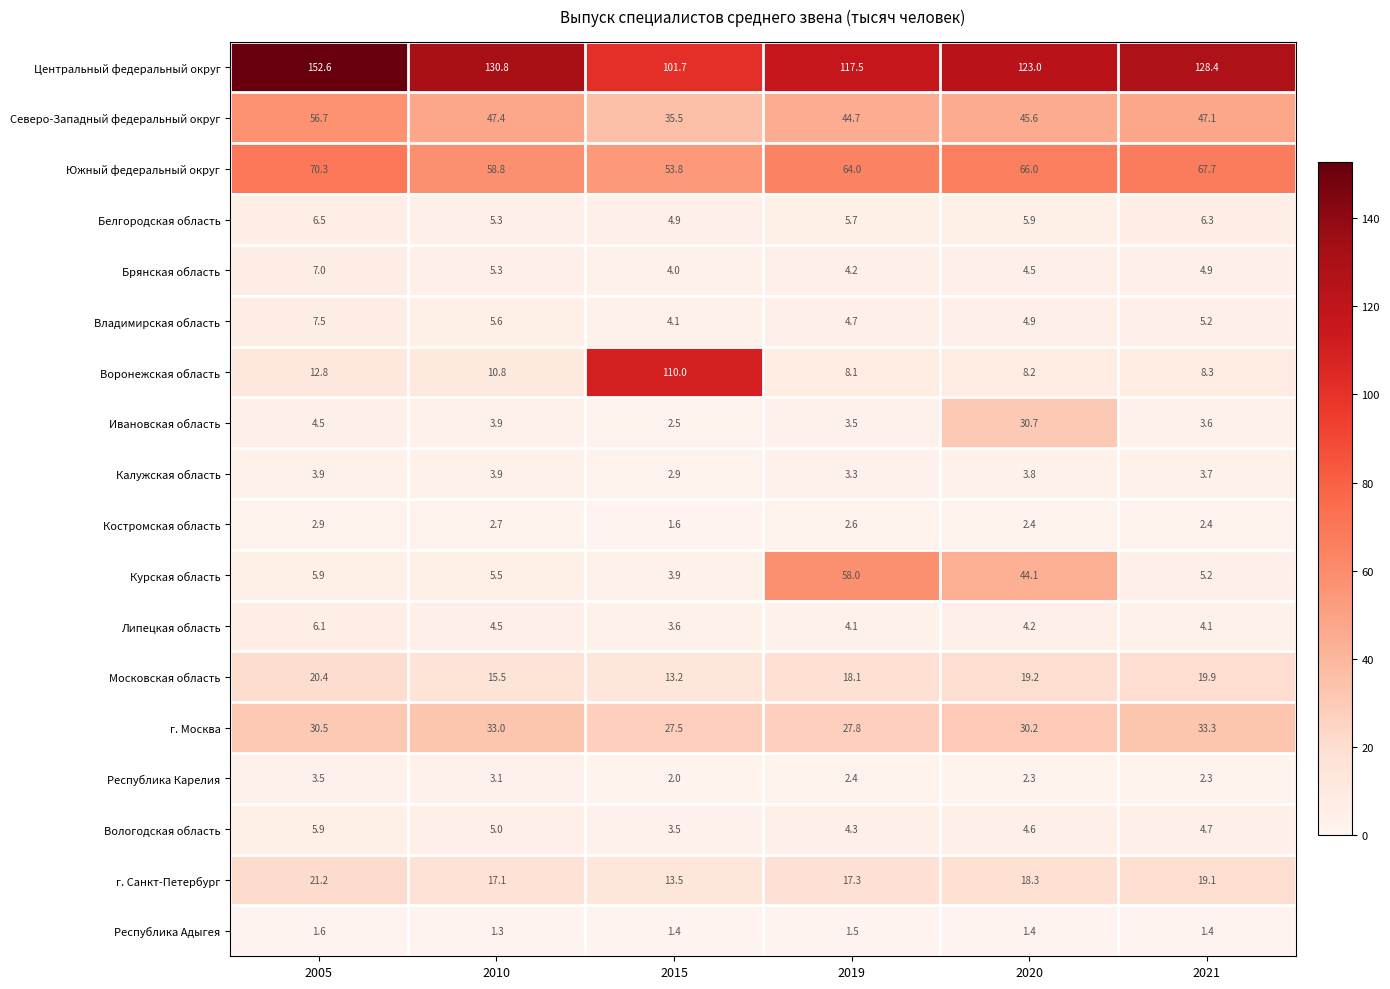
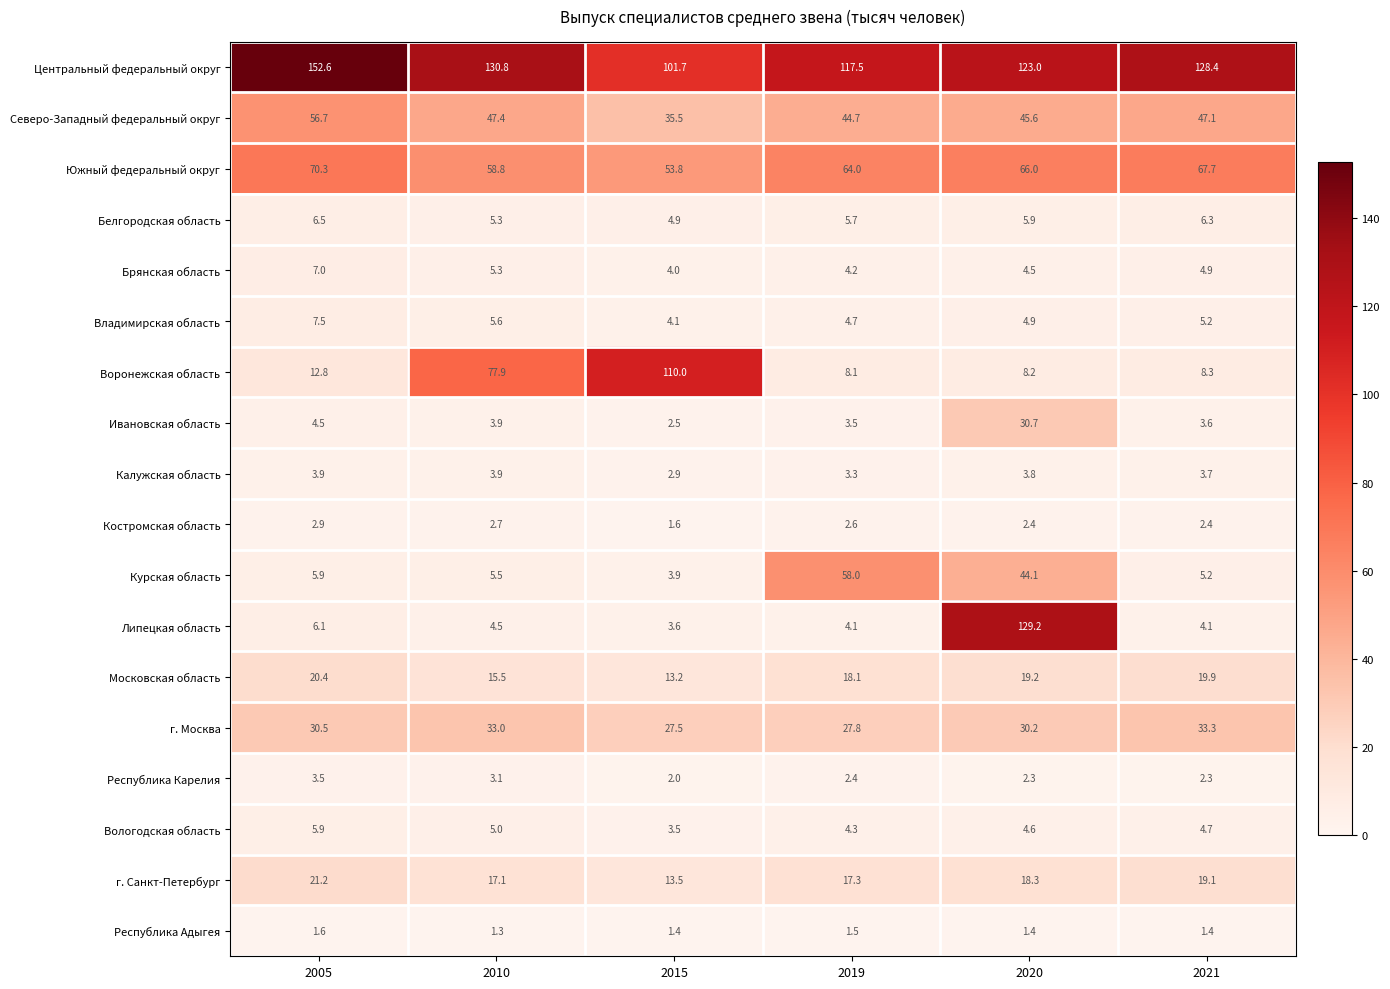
Воронежская область, 2010: 10.8 -> 77.9
Липецкая область, 2020: 4.2 -> 129.2
